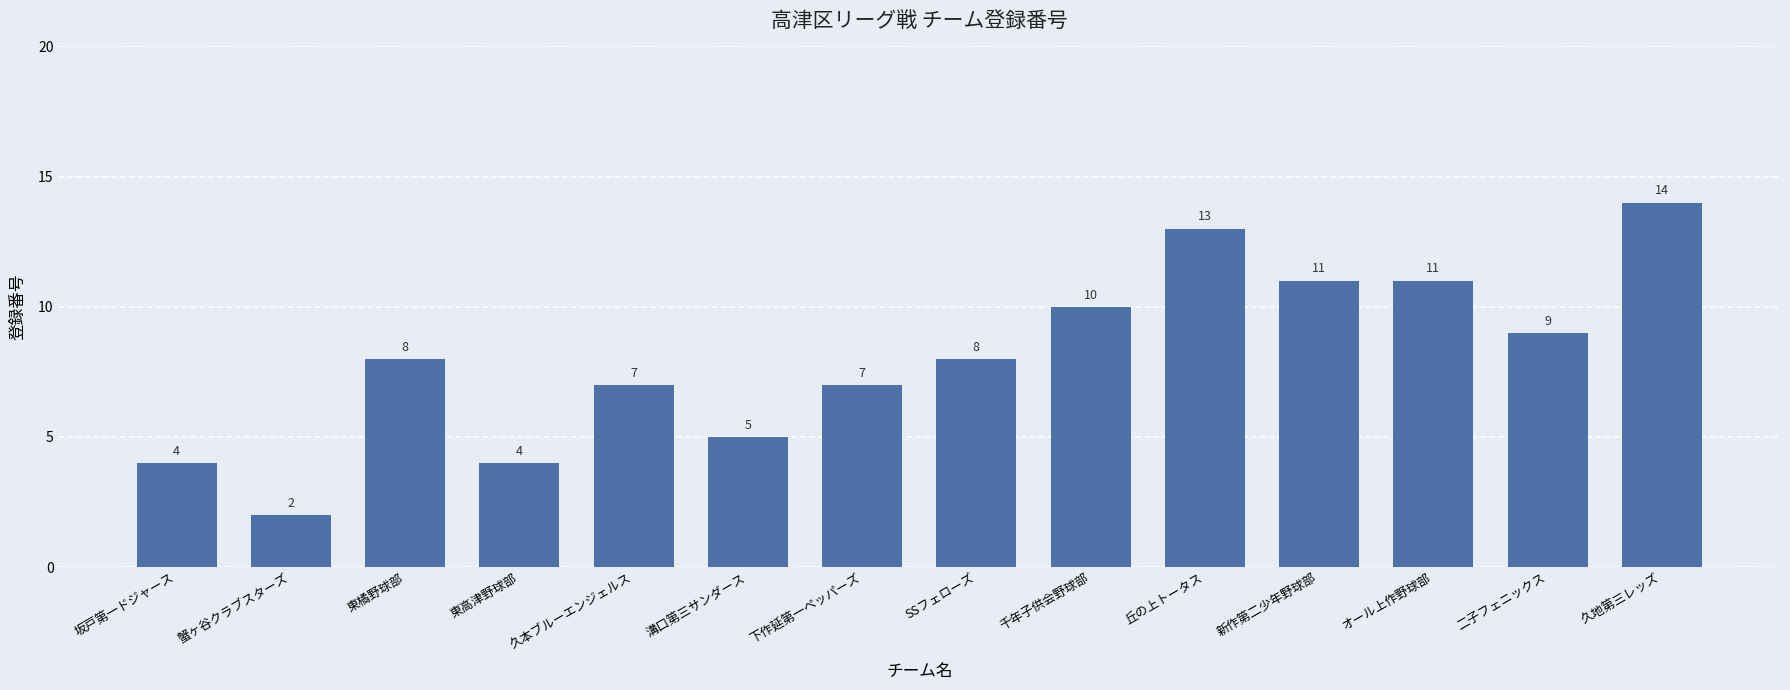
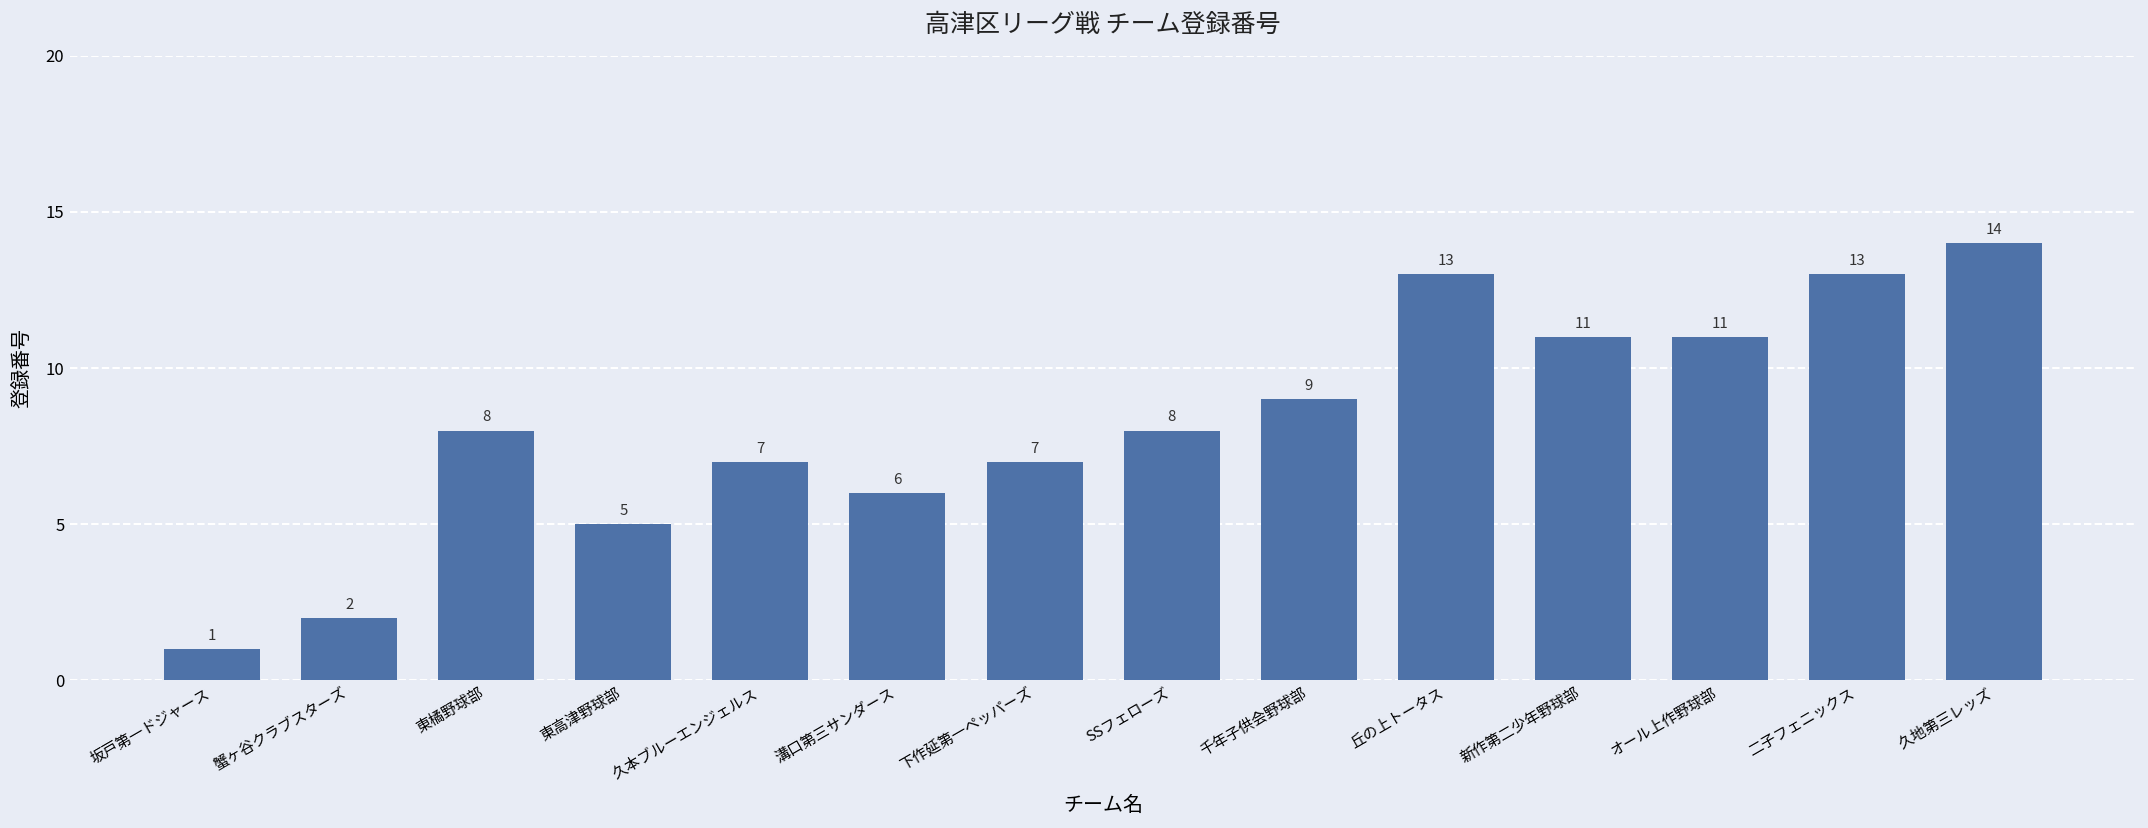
坂戸第一ドジャース: 4 -> 1
東高津野球部: 4 -> 5
溝口第三サンダース: 5 -> 6
千年子供会野球部: 10 -> 9
二子フェニックス: 9 -> 13
